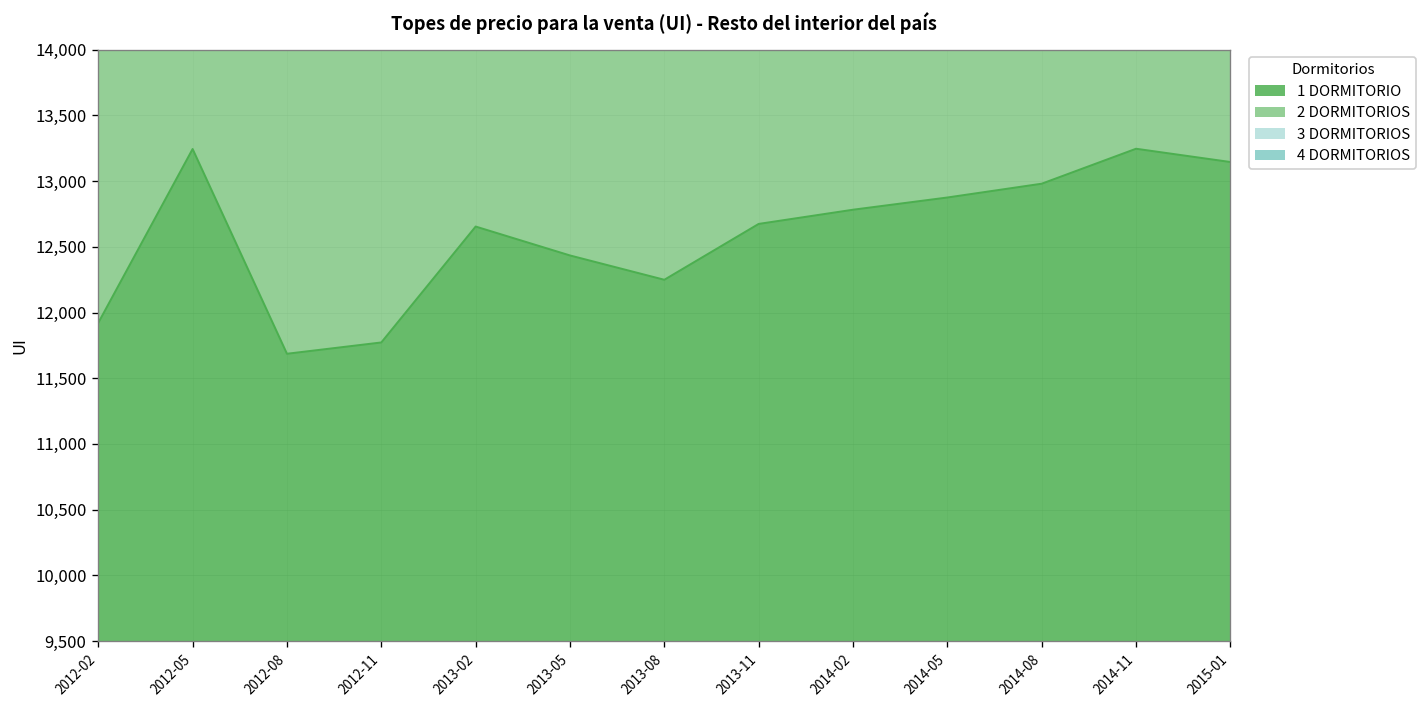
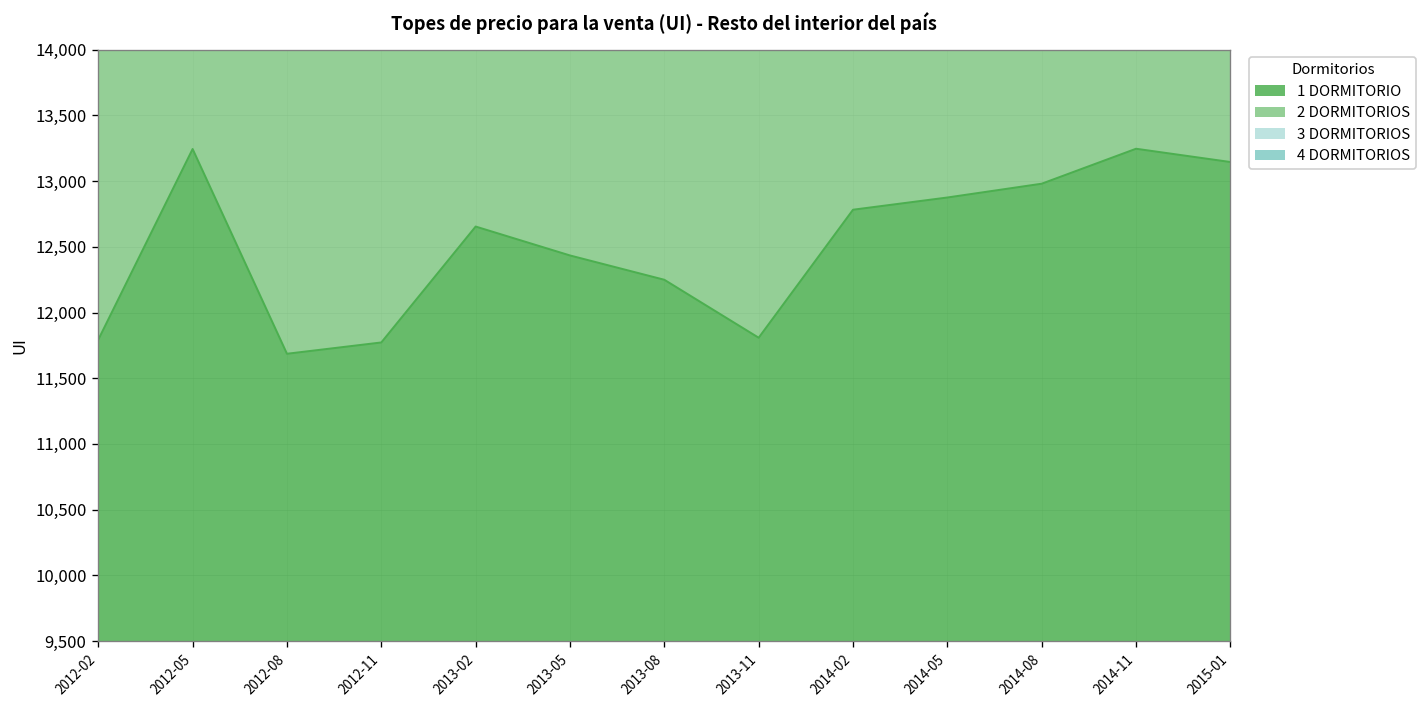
1 DORMITORIO, 2012-02: 11,920 -> 11,790
1 DORMITORIO, 2013-11: 12,670 -> 11,810
